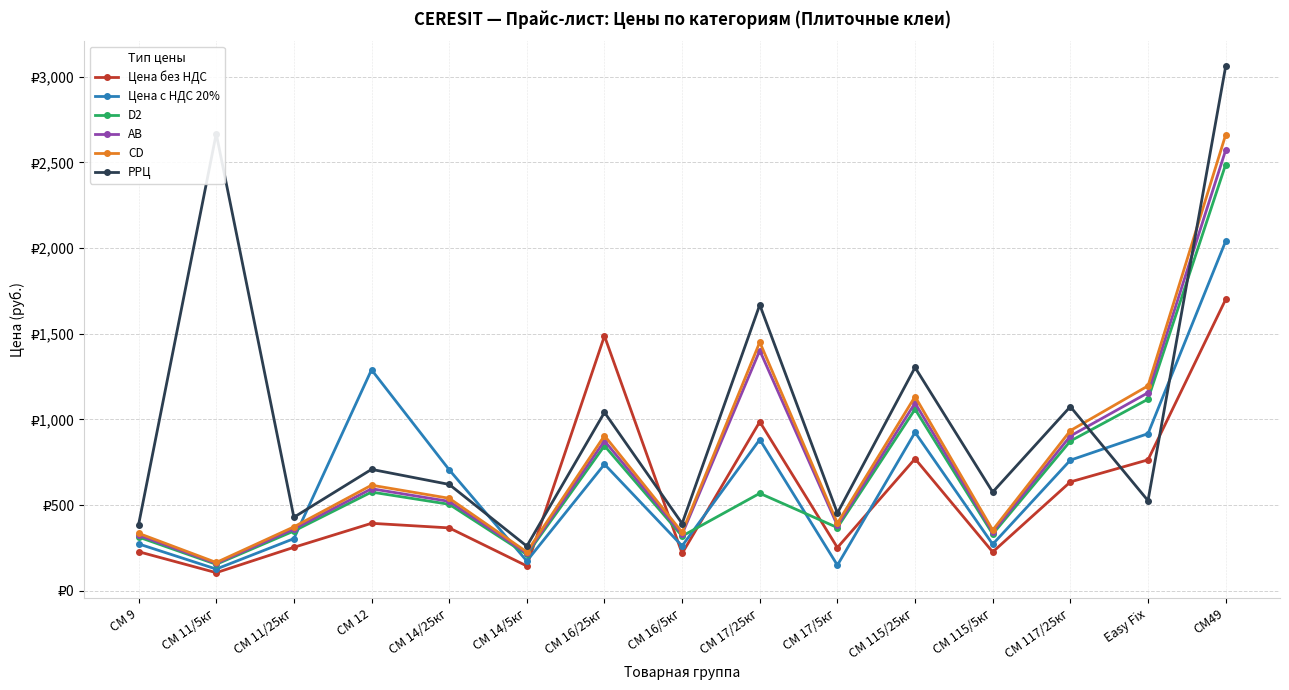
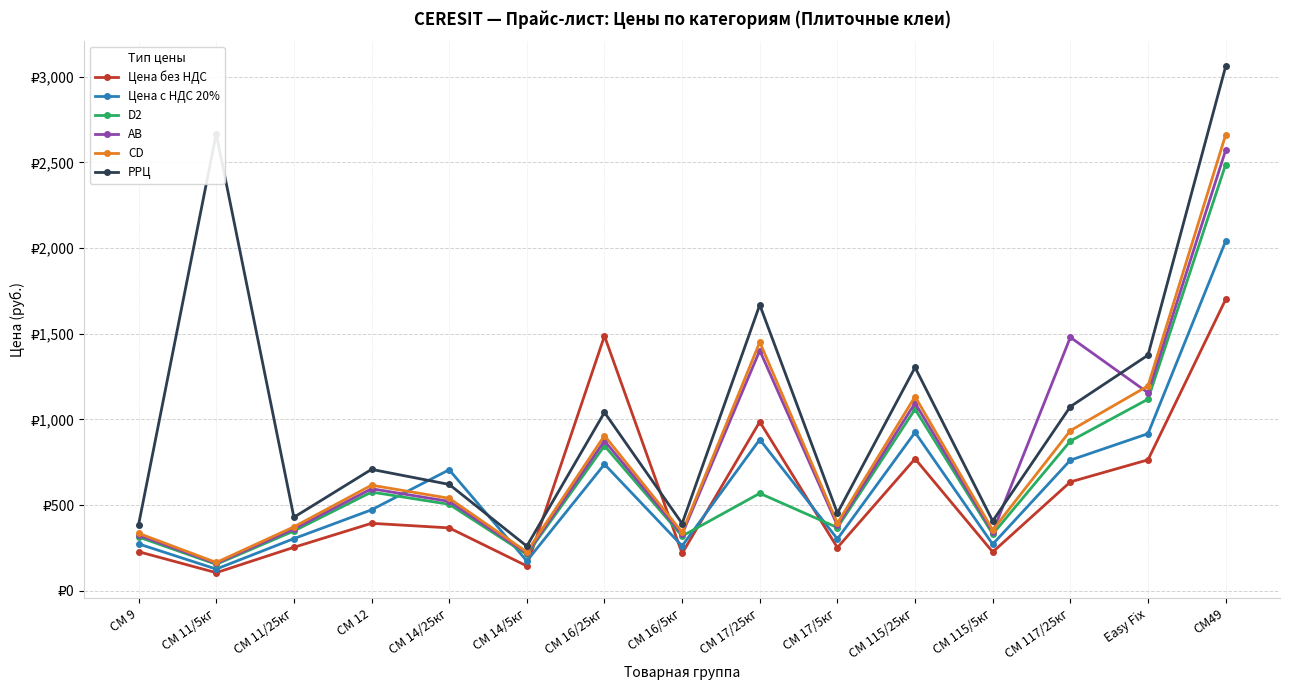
Цена с НДС 20%, CM 12: ₽1,290 -> ₽470
Цена с НДС 20%, CM 17/5кг: ₽150 -> ₽300
РРЦ, CM 115/5кг: ₽580 -> ₽410
AB, CM 117/25кг: ₽900 -> ₽1,480
РРЦ, Easy Fix: ₽530 -> ₽1,380
